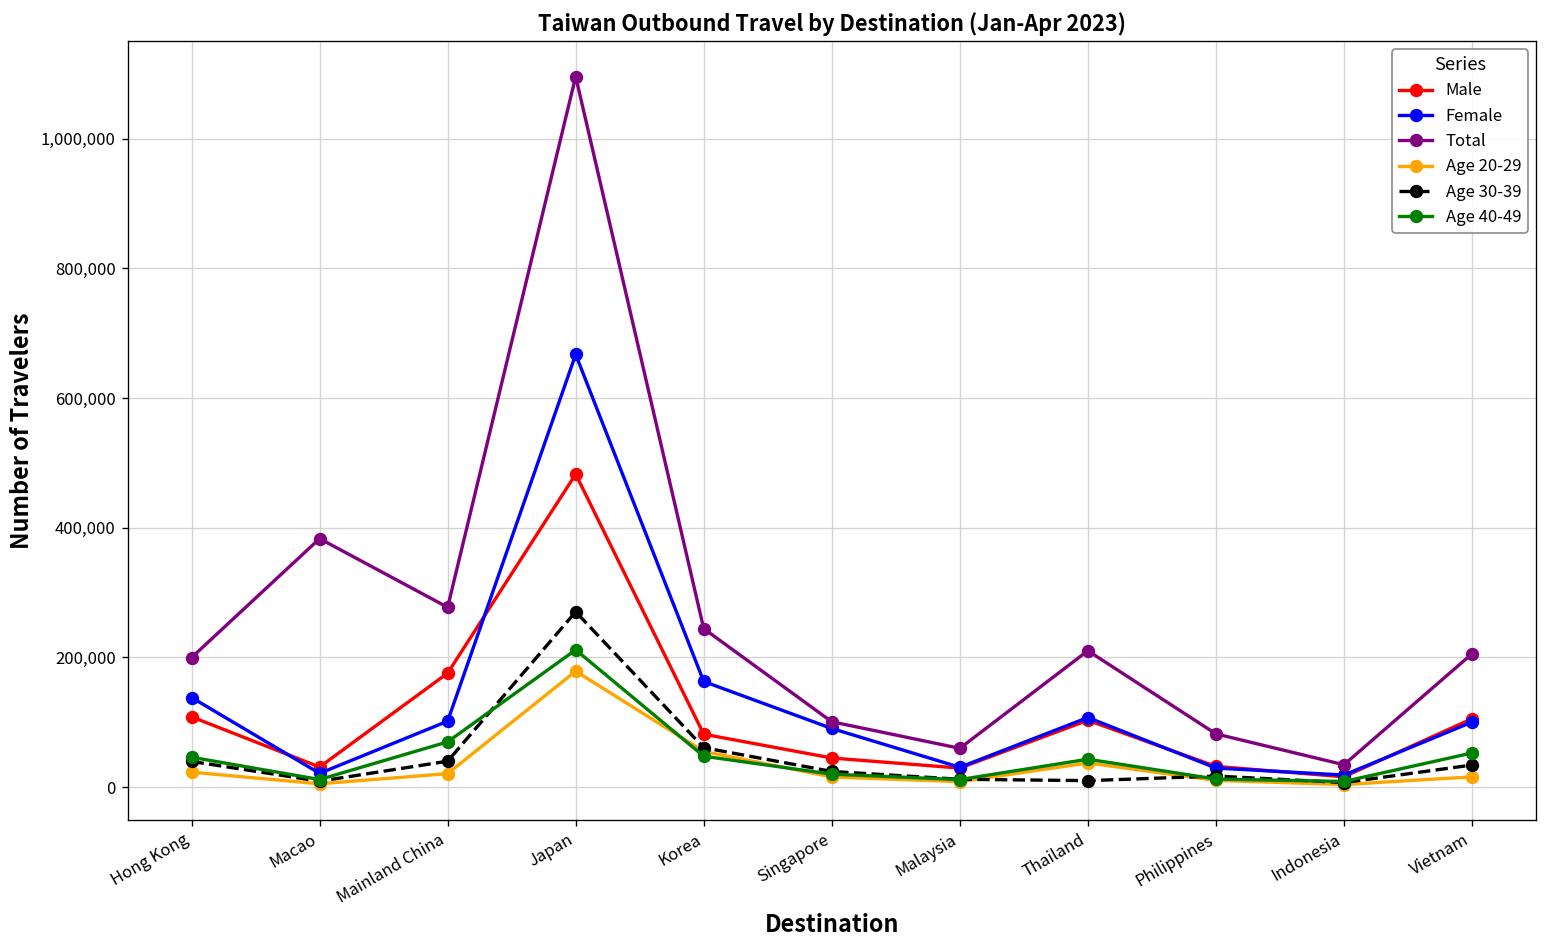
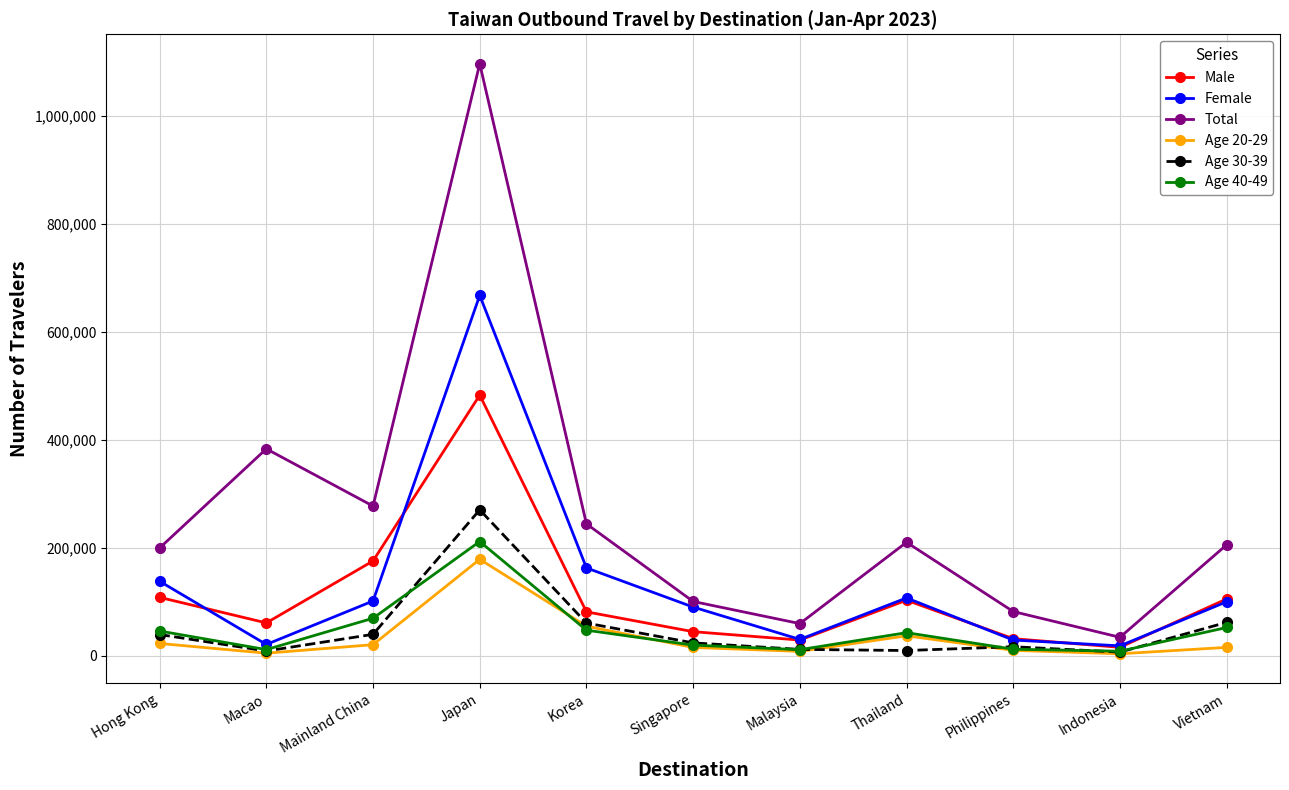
Male, Macao: 30,000 -> 60,000
Age 30-39, Vietnam: 30,000 -> 60,000
